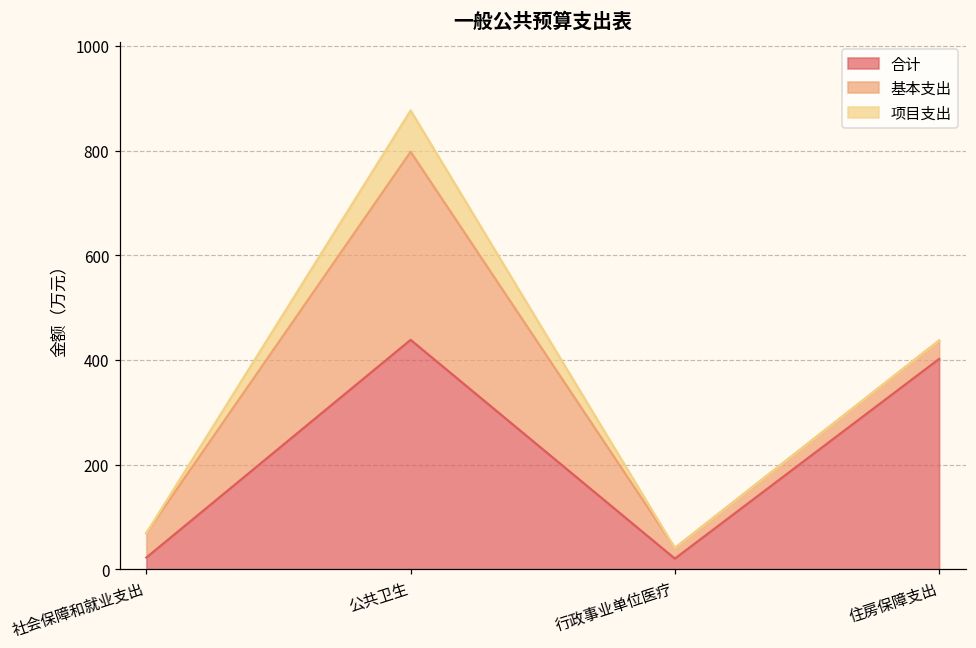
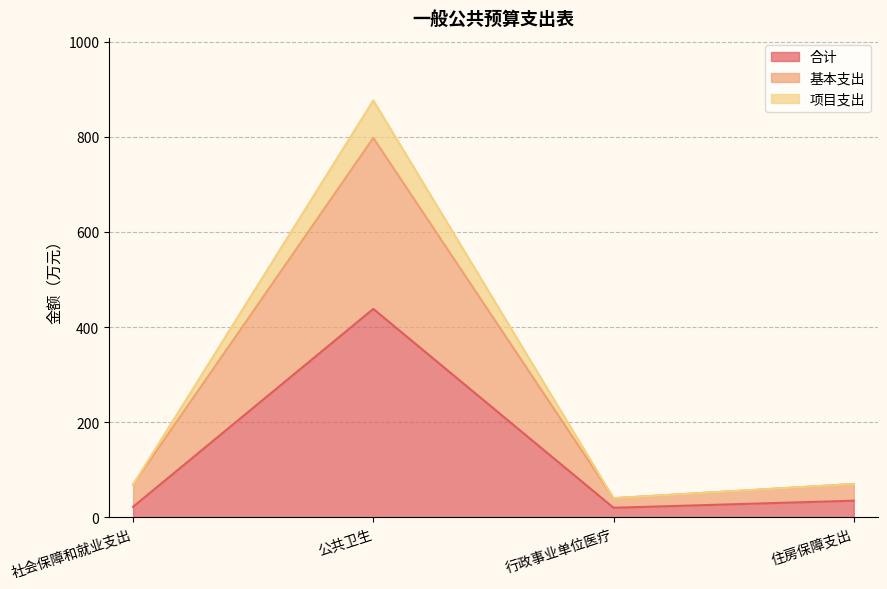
合计, 住房保障支出: 400 -> 40
